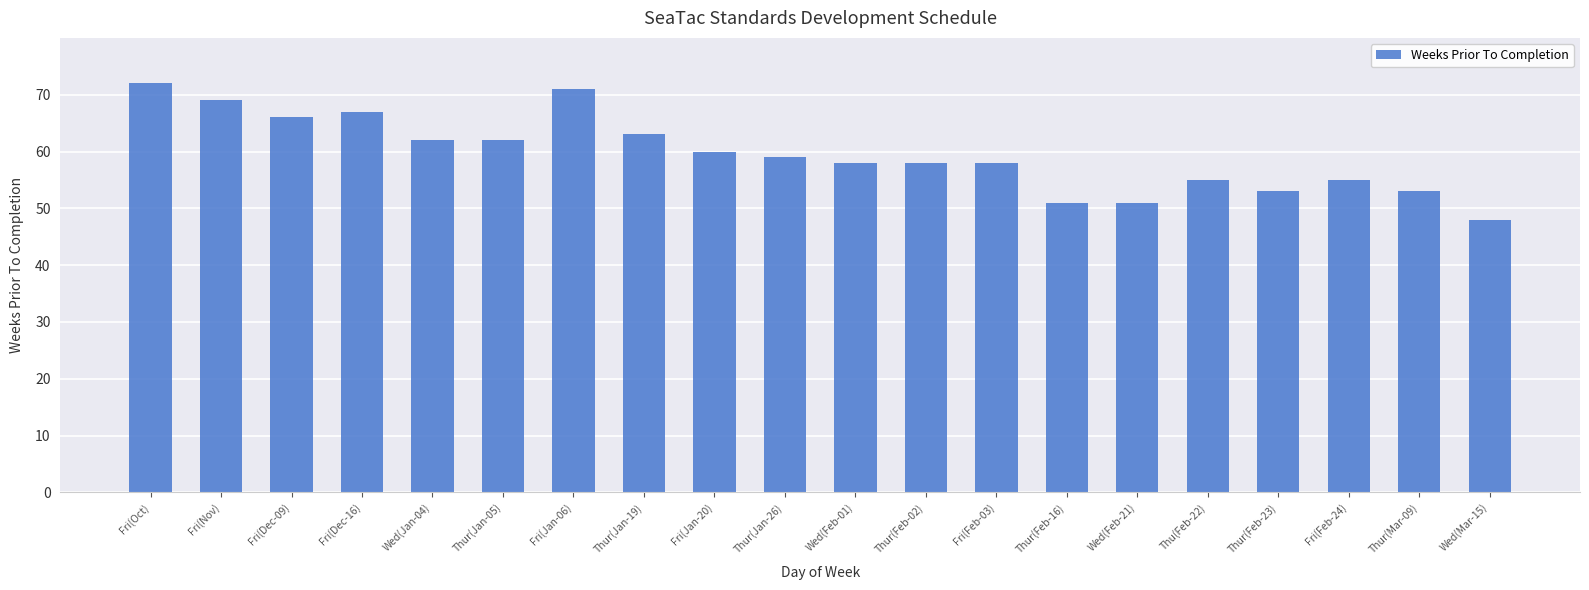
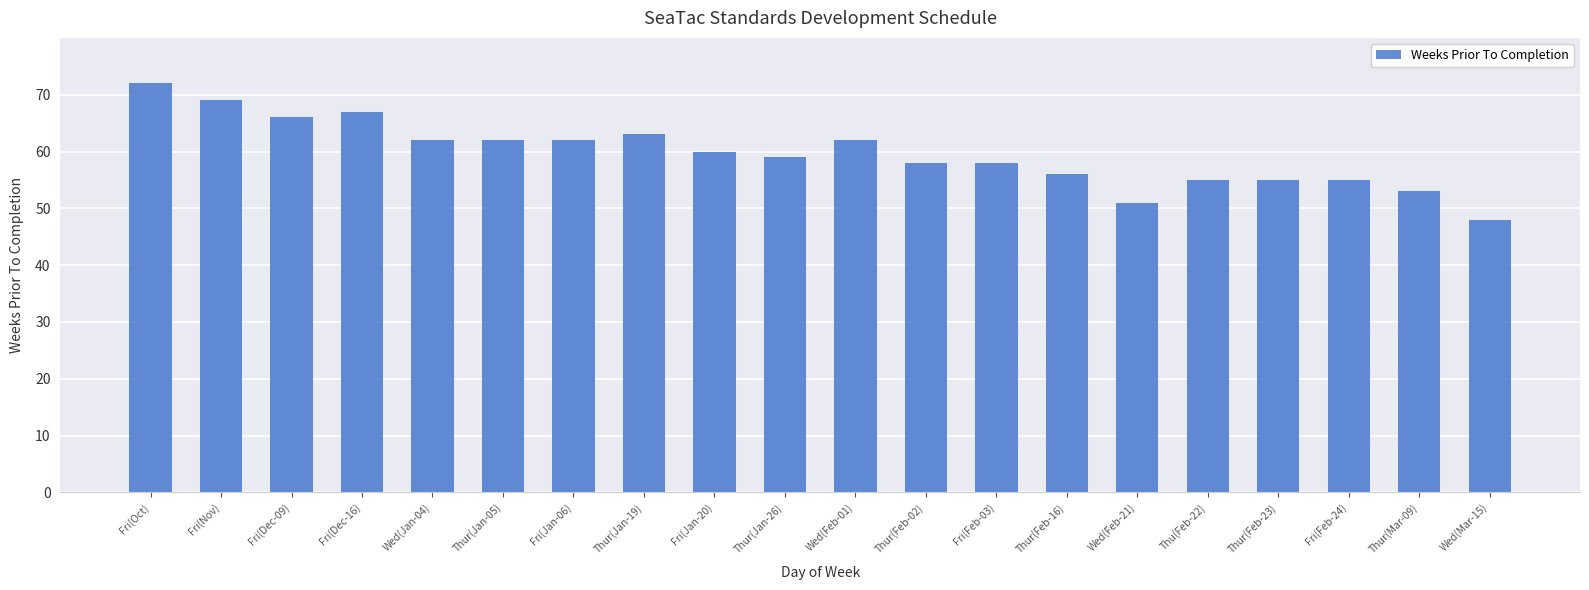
Fri(Jan-06): 71 -> 62
Wed(Feb-01): 58 -> 62
Thur(Feb-16): 51 -> 56
Thur(Feb-23): 53 -> 55
